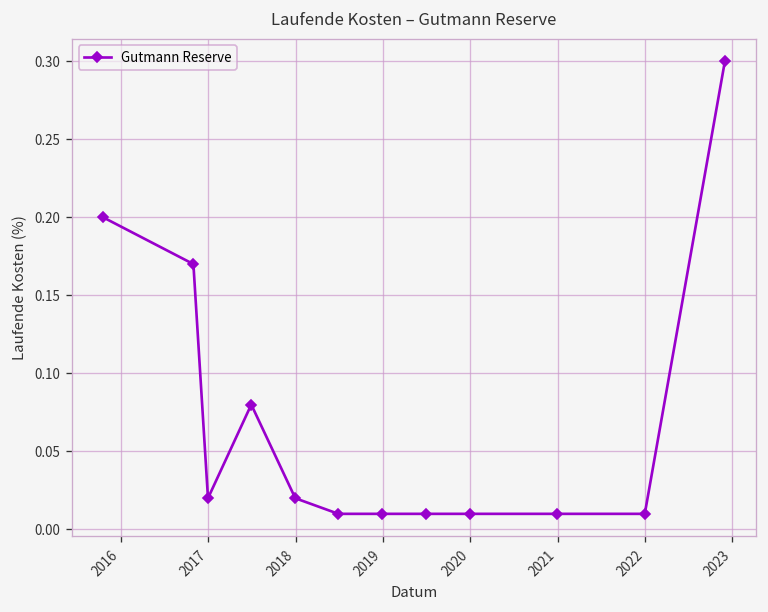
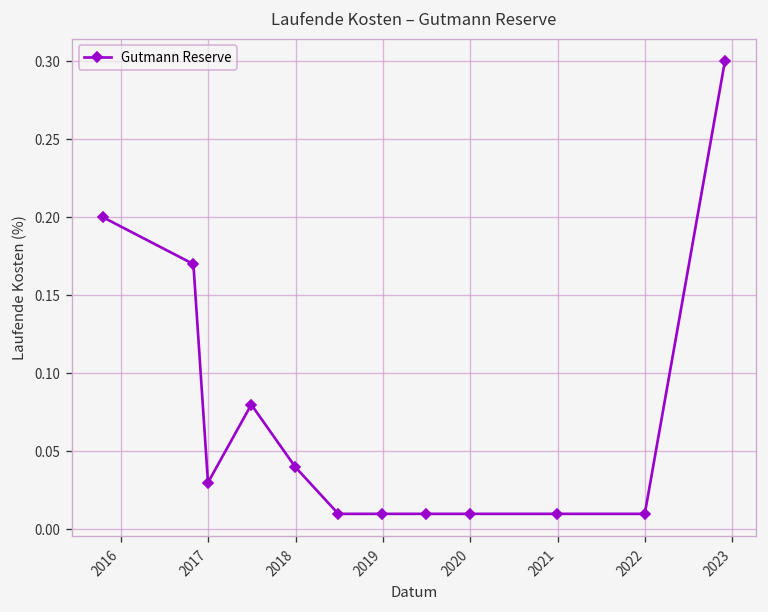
2017: 0.02 -> 0.03
2018: 0.02 -> 0.04
